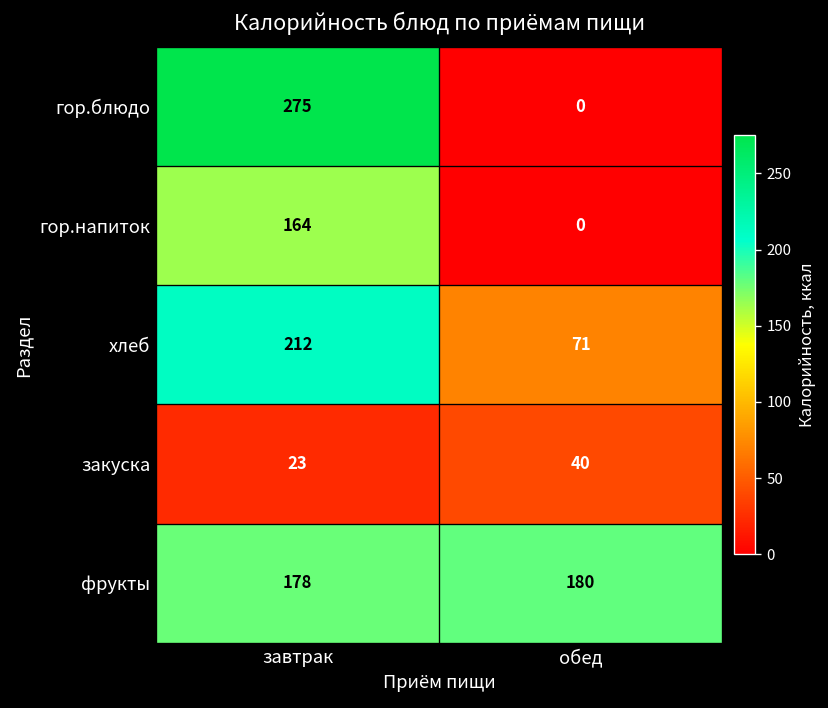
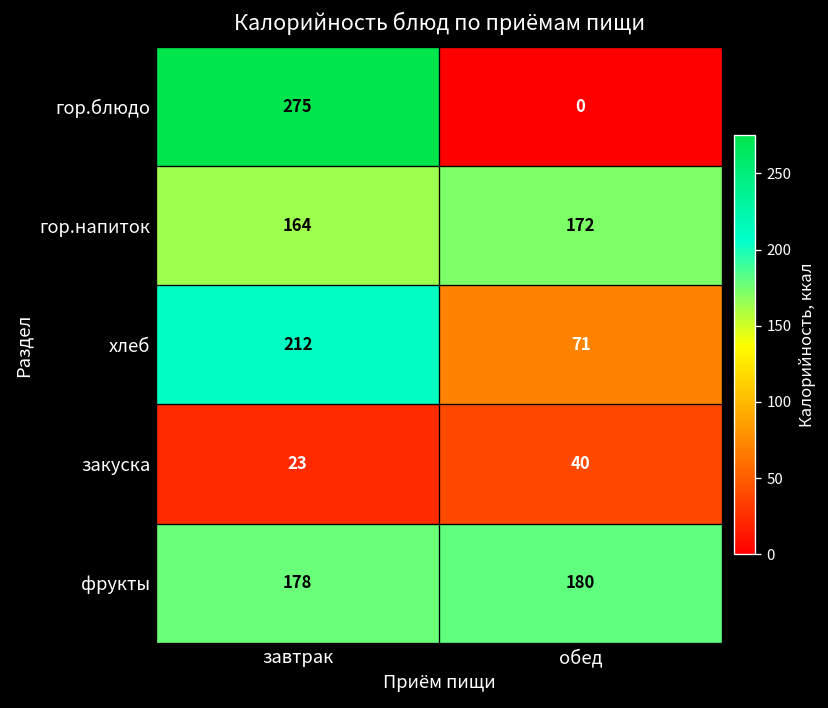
гор.напиток, обед: 0 -> 172
